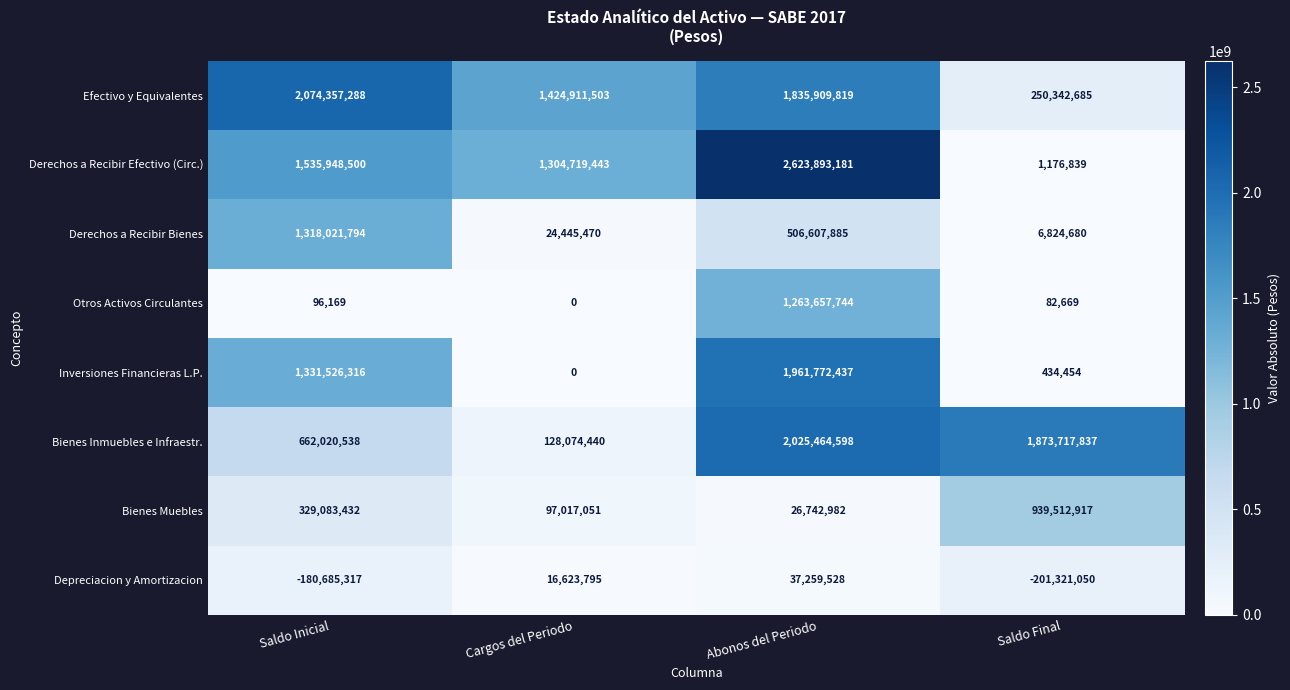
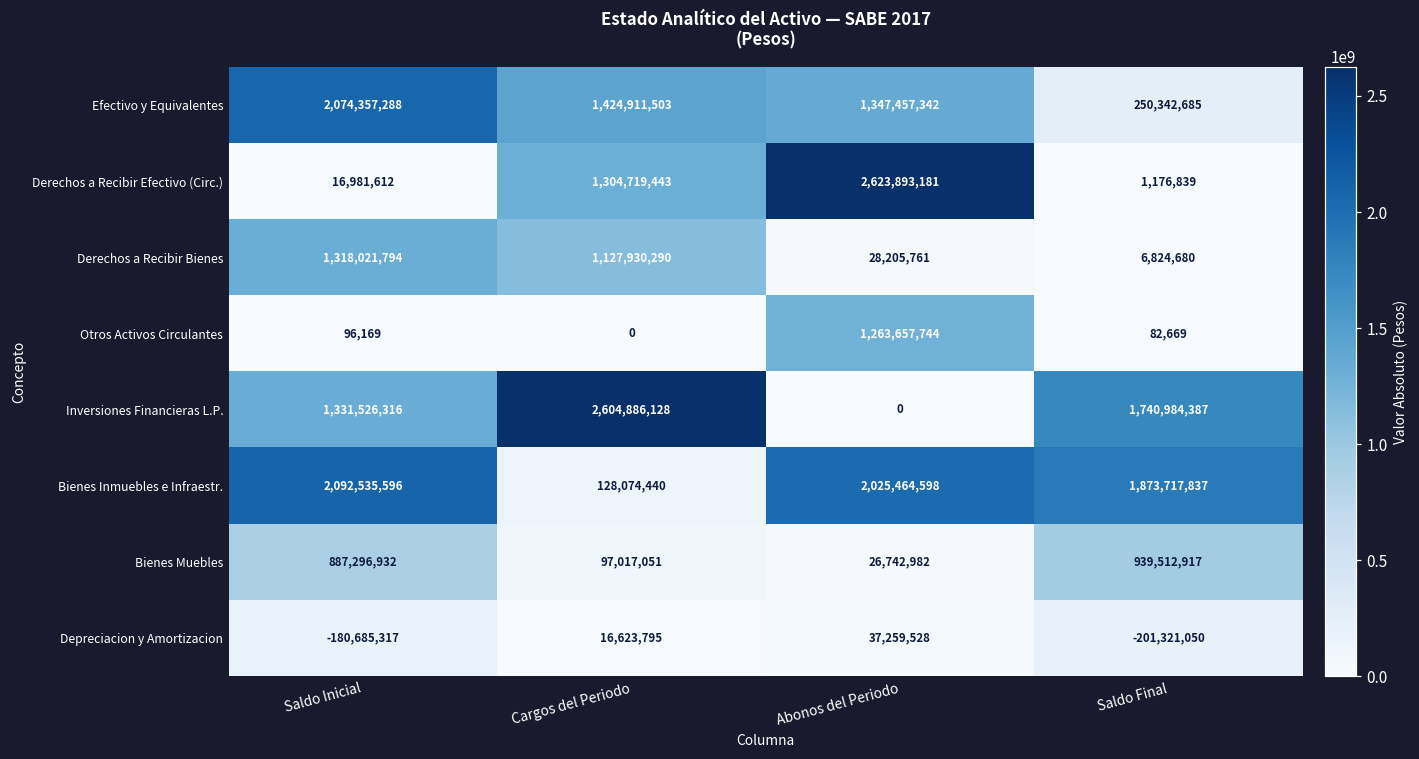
Efectivo y Equivalentes, Abonos del Periodo: 1,835,909,819 -> 1,347,457,342
Derechos a Recibir Efectivo (Circ.), Saldo Inicial: 1,535,948,500 -> 16,981,612
Derechos a Recibir Bienes, Cargos del Periodo: 24,445,470 -> 1,127,930,290
Derechos a Recibir Bienes, Abonos del Periodo: 506,607,885 -> 28,205,761
Inversiones Financieras L.P., Cargos del Periodo: 0 -> 2,604,886,128
Inversiones Financieras L.P., Abonos del Periodo: 1,961,772,437 -> 0
Inversiones Financieras L.P., Saldo Final: 434,454 -> 1,740,984,387
Bienes Inmuebles e Infraestr., Saldo Inicial: 662,020,538 -> 2,092,535,596
Bienes Muebles, Saldo Inicial: 329,083,432 -> 887,296,932
